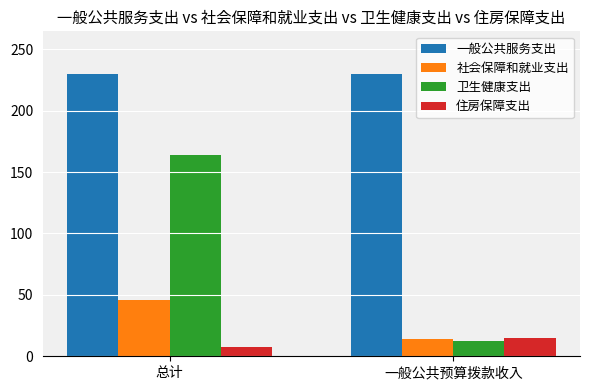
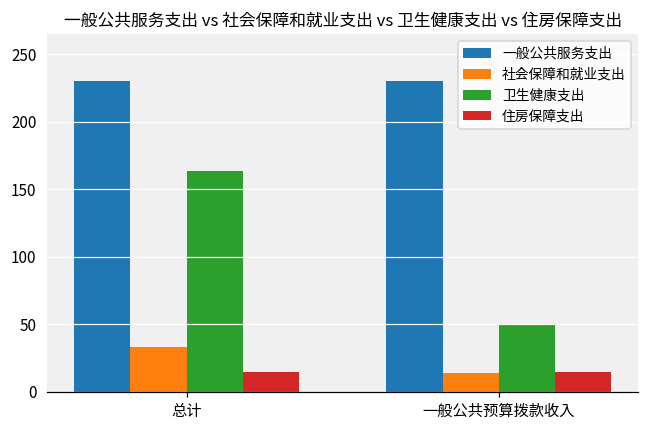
社会保障和就业支出, 总计: 46 -> 33
住房保障支出, 总计: 7 -> 15
卫生健康支出, 一般公共预算拨款收入: 12 -> 50
